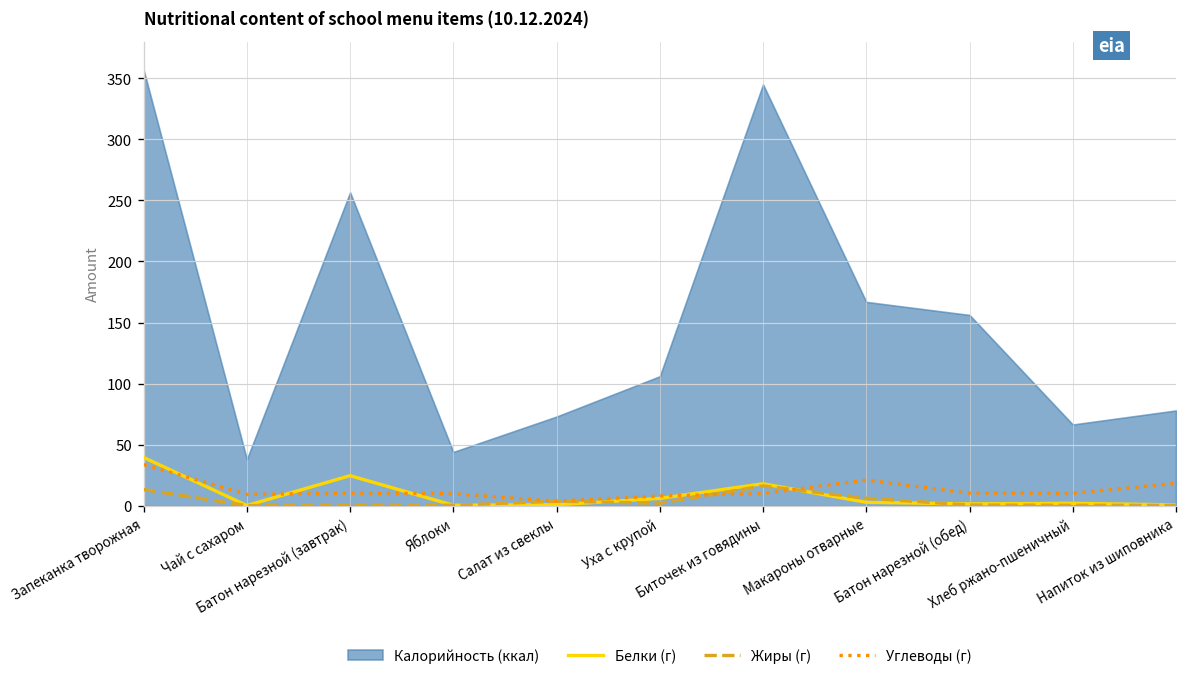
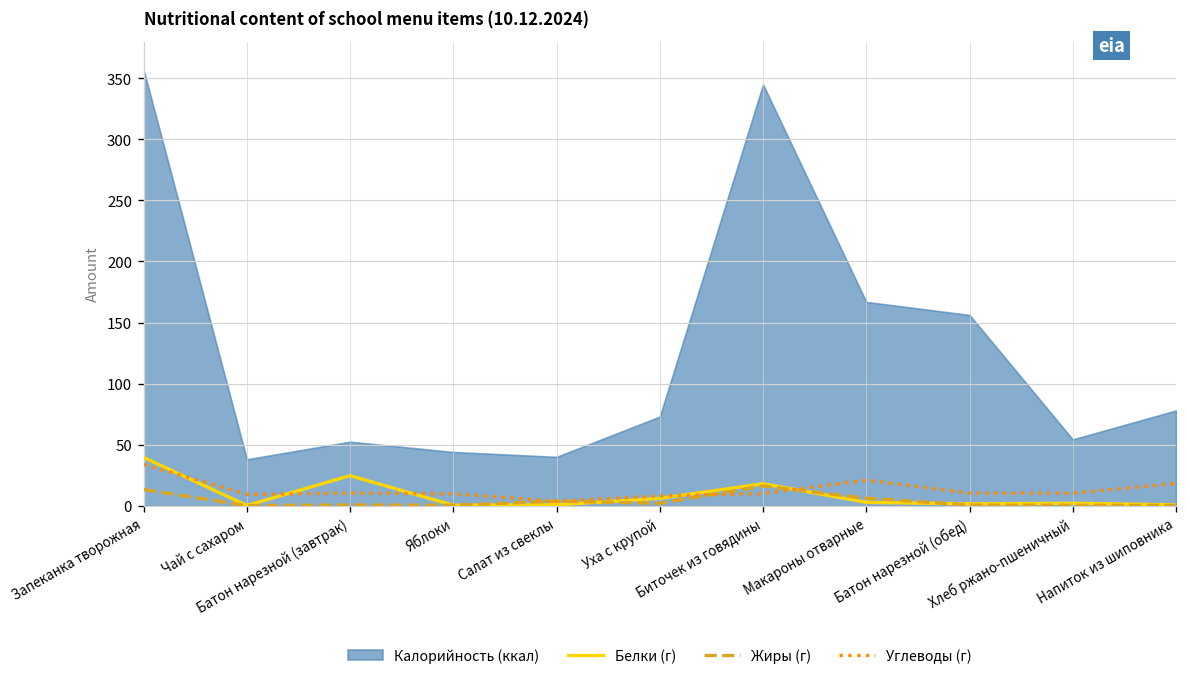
Калорийность (ккал), Батон нарезной (завтрак): 257 -> 52
Калорийность (ккал), Салат из свеклы: 73 -> 40
Калорийность (ккал), Уха с крупой: 106 -> 73
Калорийность (ккал), Хлеб ржано-пшеничный: 67 -> 54
